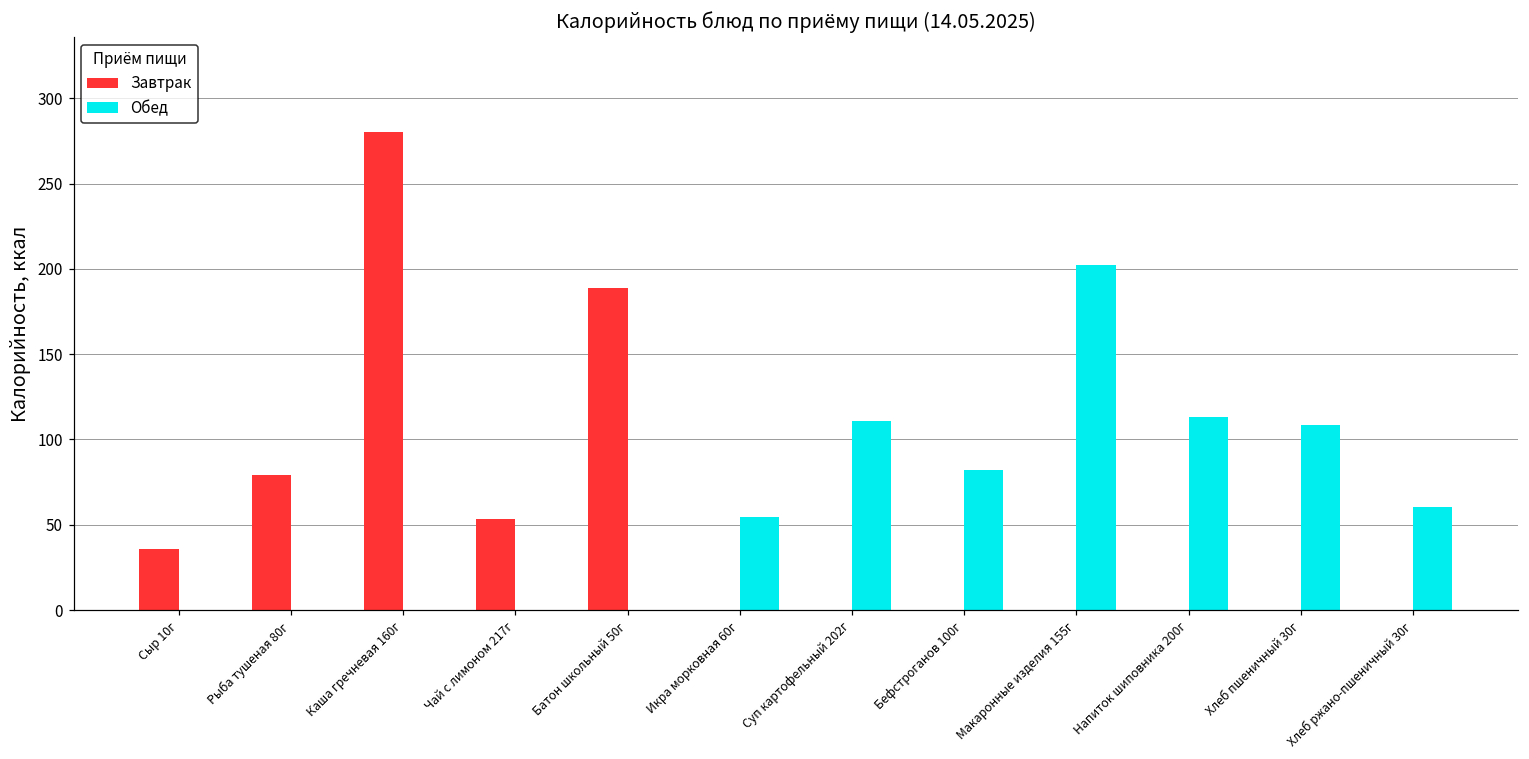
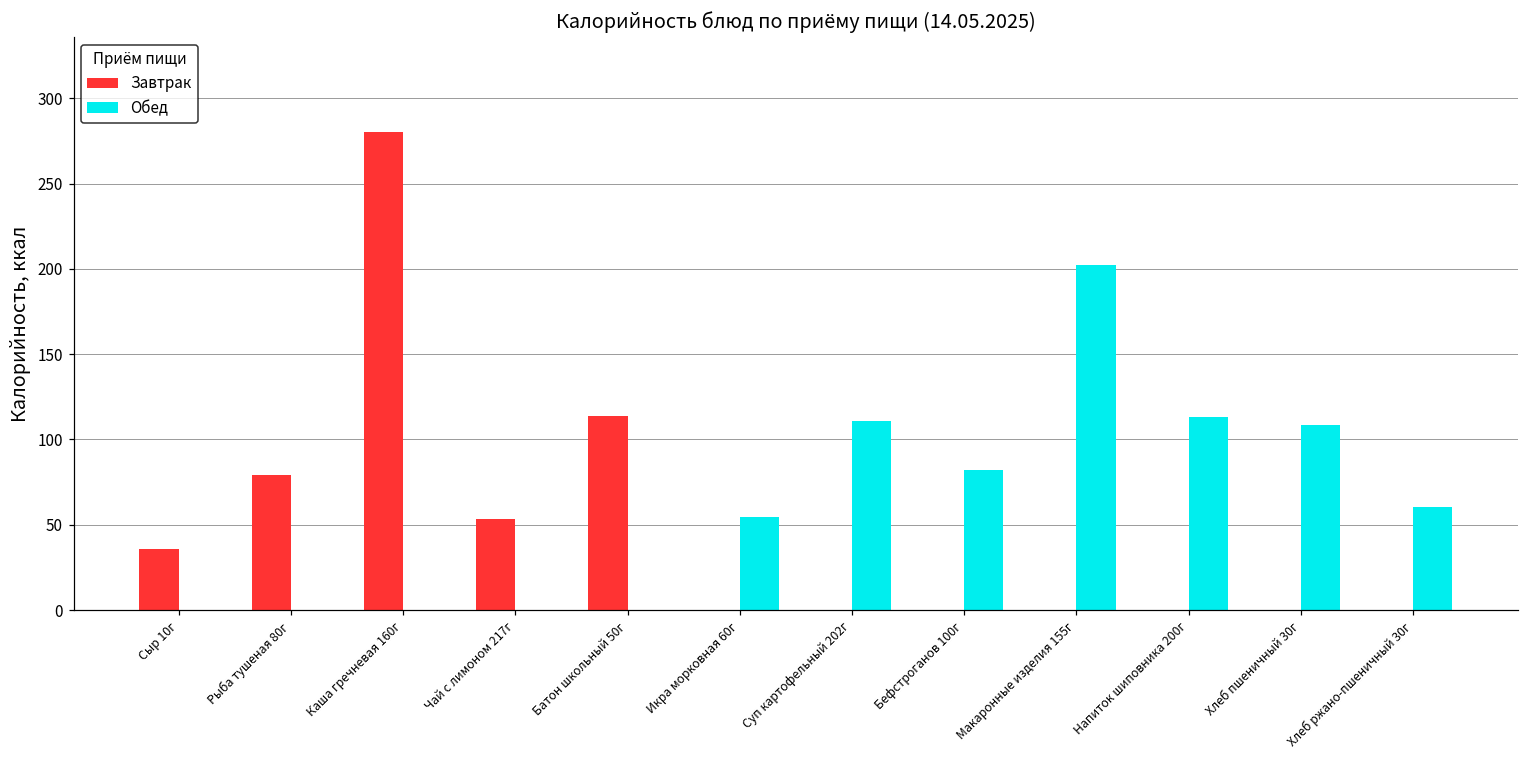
Завтрак, Батон школьный 50г: 189 -> 114
